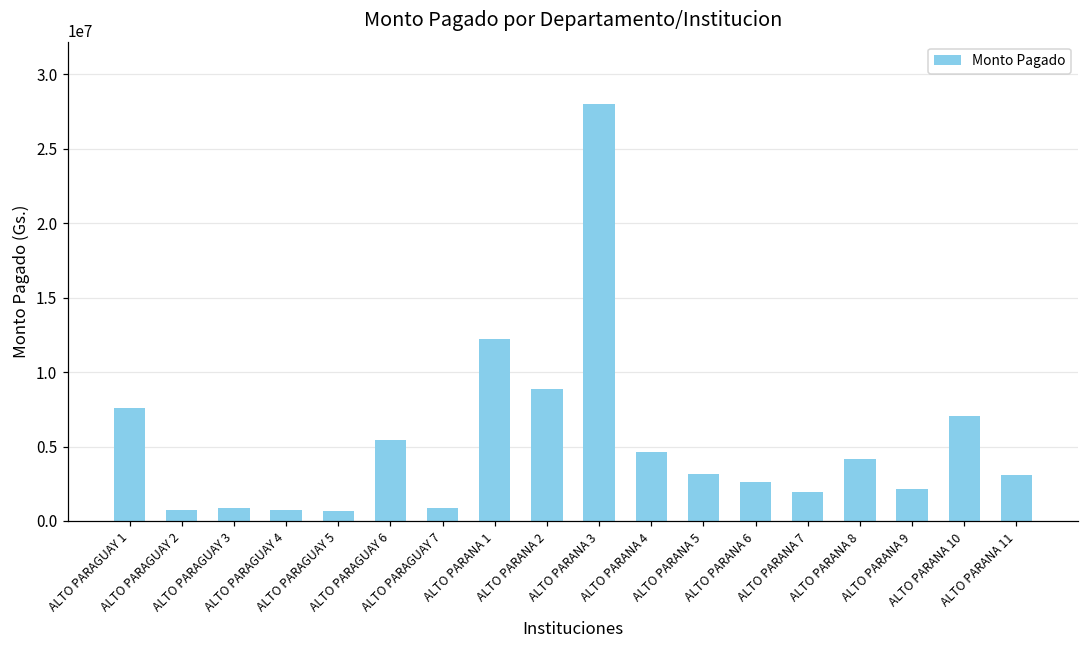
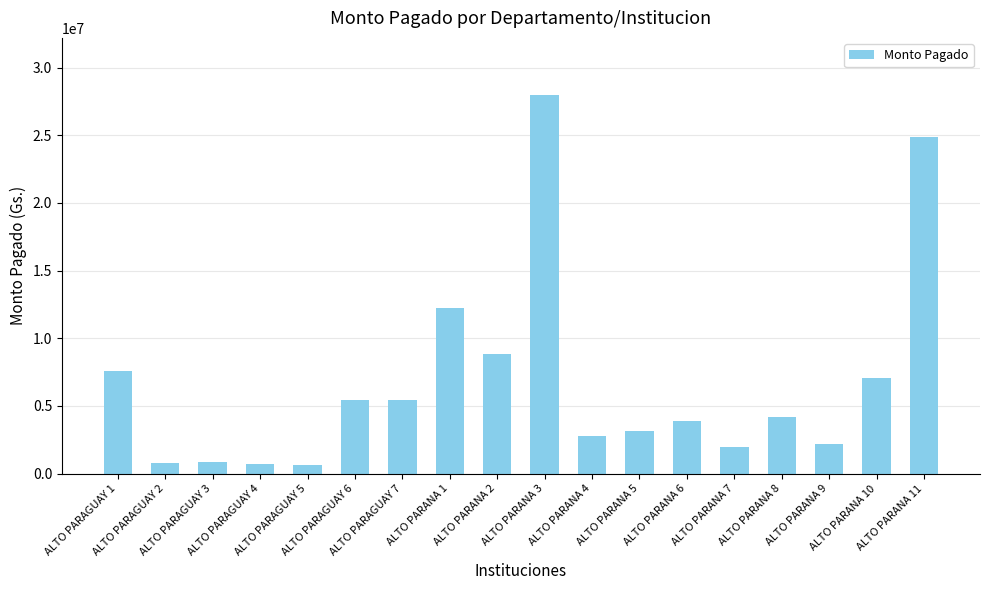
ALTO PARAGUAY 7: 900000 -> 5400000
ALTO PARANA 4: 4600000 -> 2800000
ALTO PARANA 6: 2600000 -> 3900000
ALTO PARANA 11: 3100000 -> 24900000
